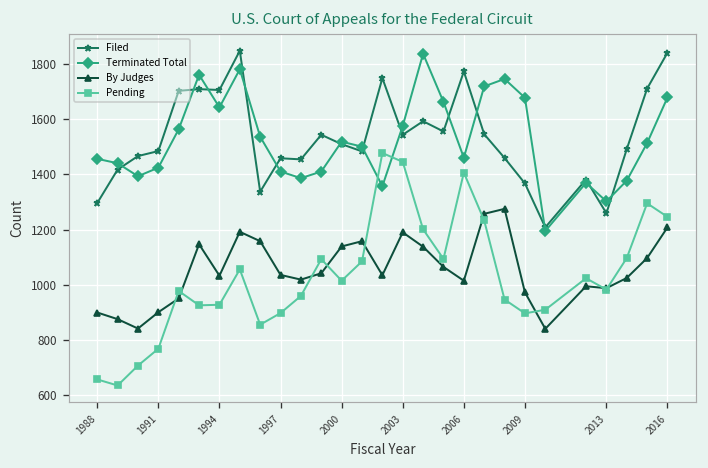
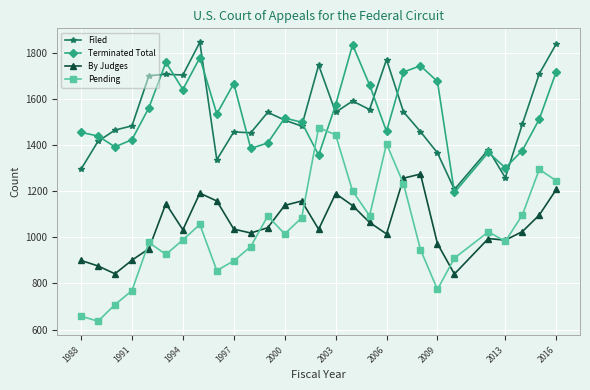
Pending, 1994: 930 -> 990
Terminated Total, 1997: 1410 -> 1670
Pending, 2009: 900 -> 770
Terminated Total, 2016: 1680 -> 1720
